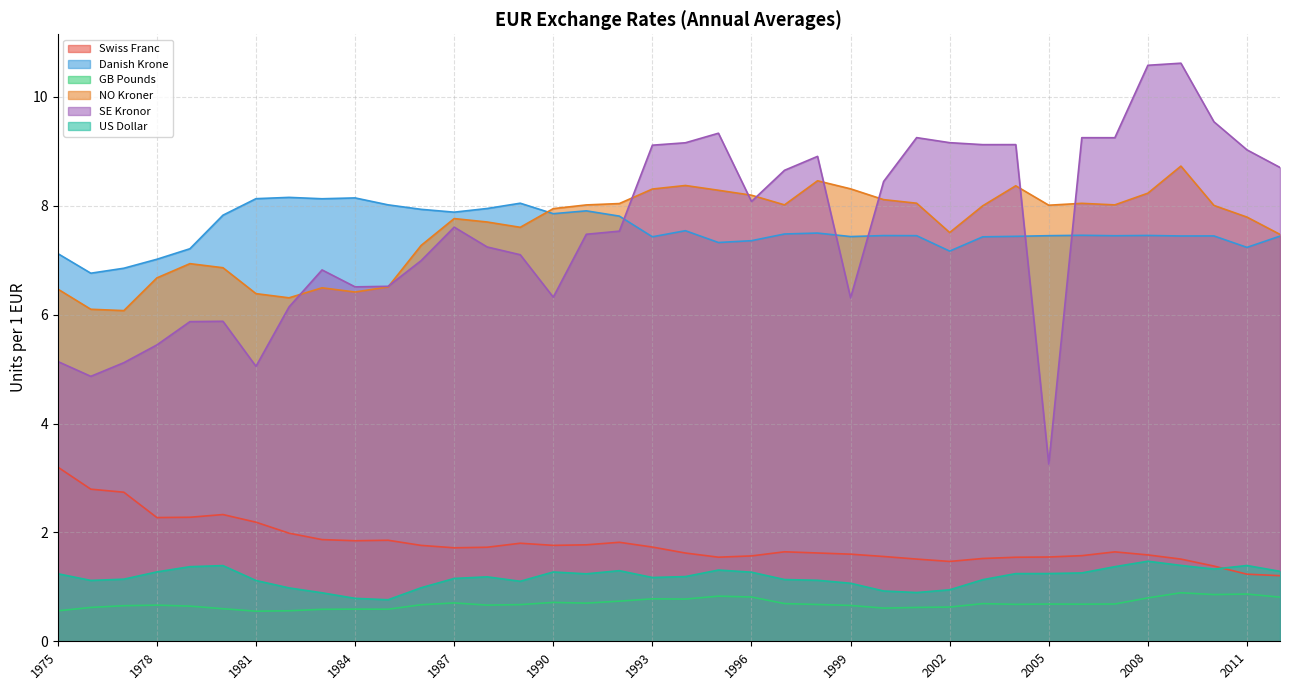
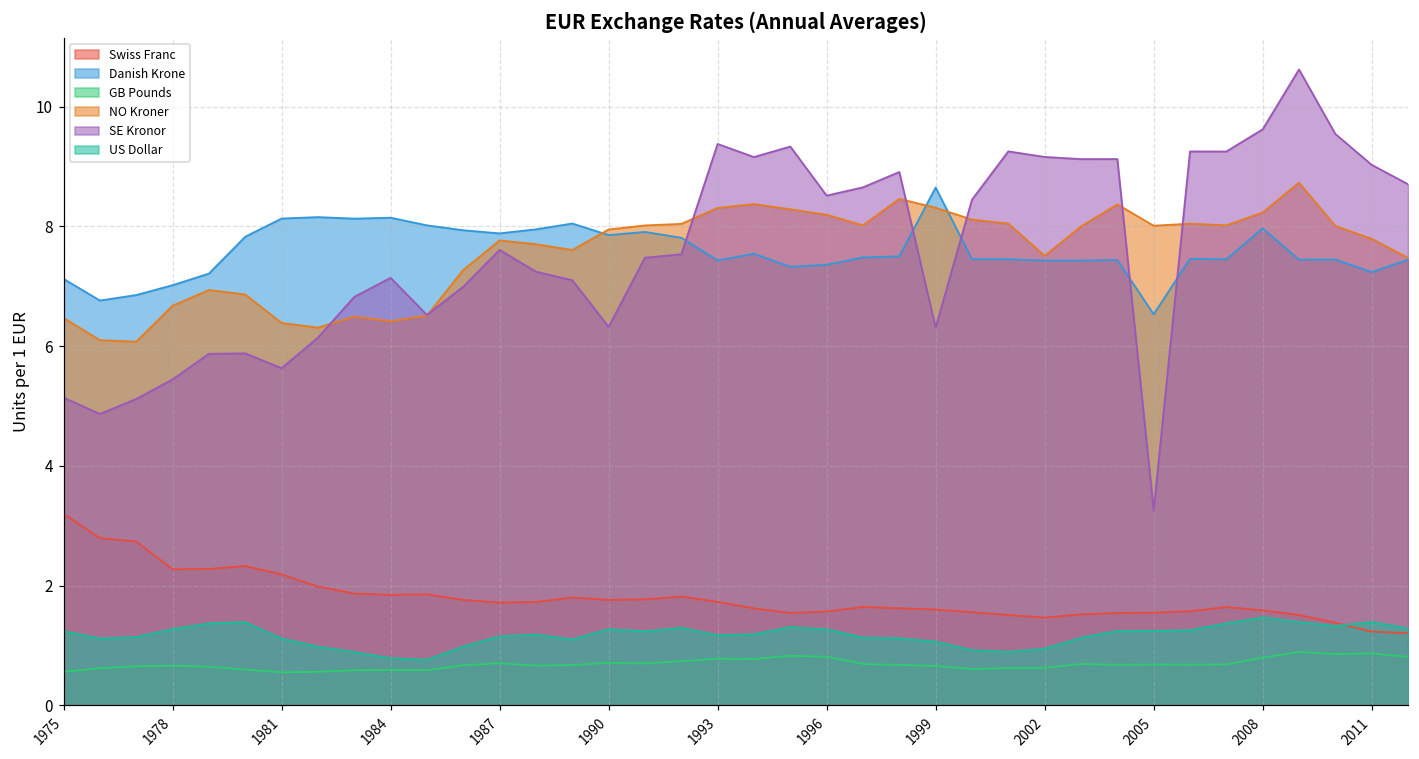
SE Kronor, 1981: 5.1 -> 5.6
SE Kronor, 1984: 6.5 -> 7.1
SE Kronor, 1993: 9.1 -> 9.4
SE Kronor, 1996: 8.1 -> 8.5
Danish Krone, 1999: 7.4 -> 8.6
Danish Krone, 2002: 7.2 -> 7.4
Danish Krone, 2005: 7.5 -> 6.5
Danish Krone, 2008: 7.5 -> 8.0
SE Kronor, 2008: 10.6 -> 9.6
